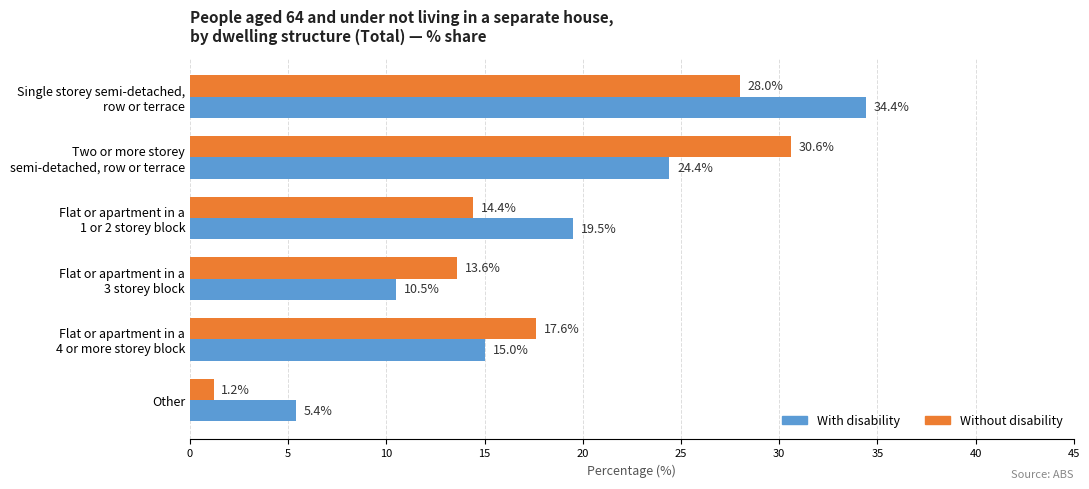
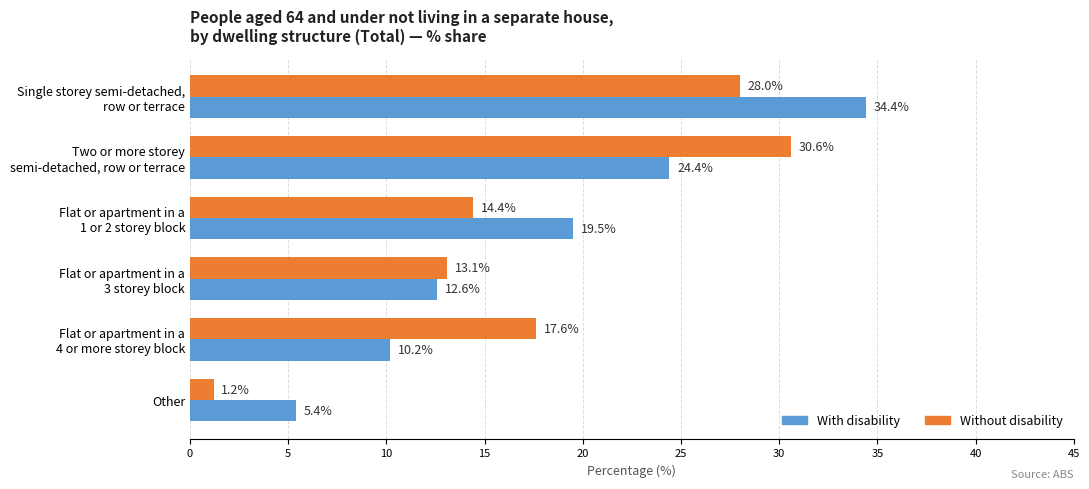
Without disability, Flat or apartment in a 3 storey block: 13.6% -> 13.1%
With disability, Flat or apartment in a 3 storey block: 10.5% -> 12.6%
With disability, Flat or apartment in a 4 or more storey block: 15.0% -> 10.2%
